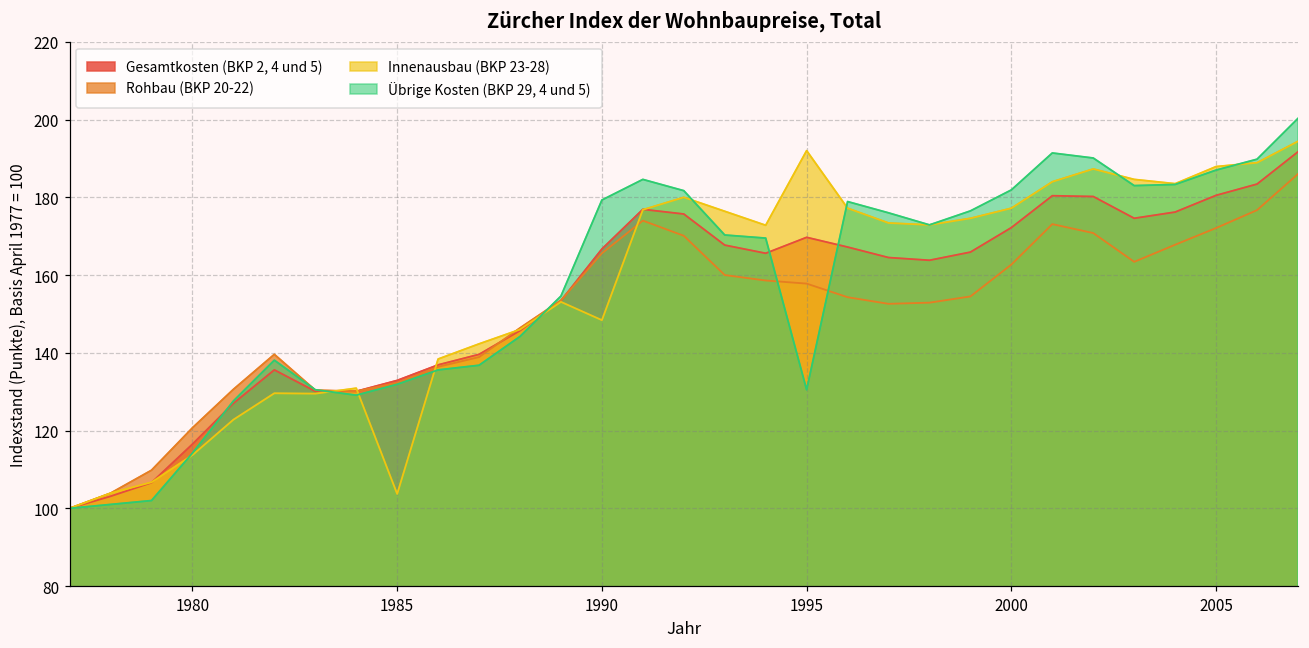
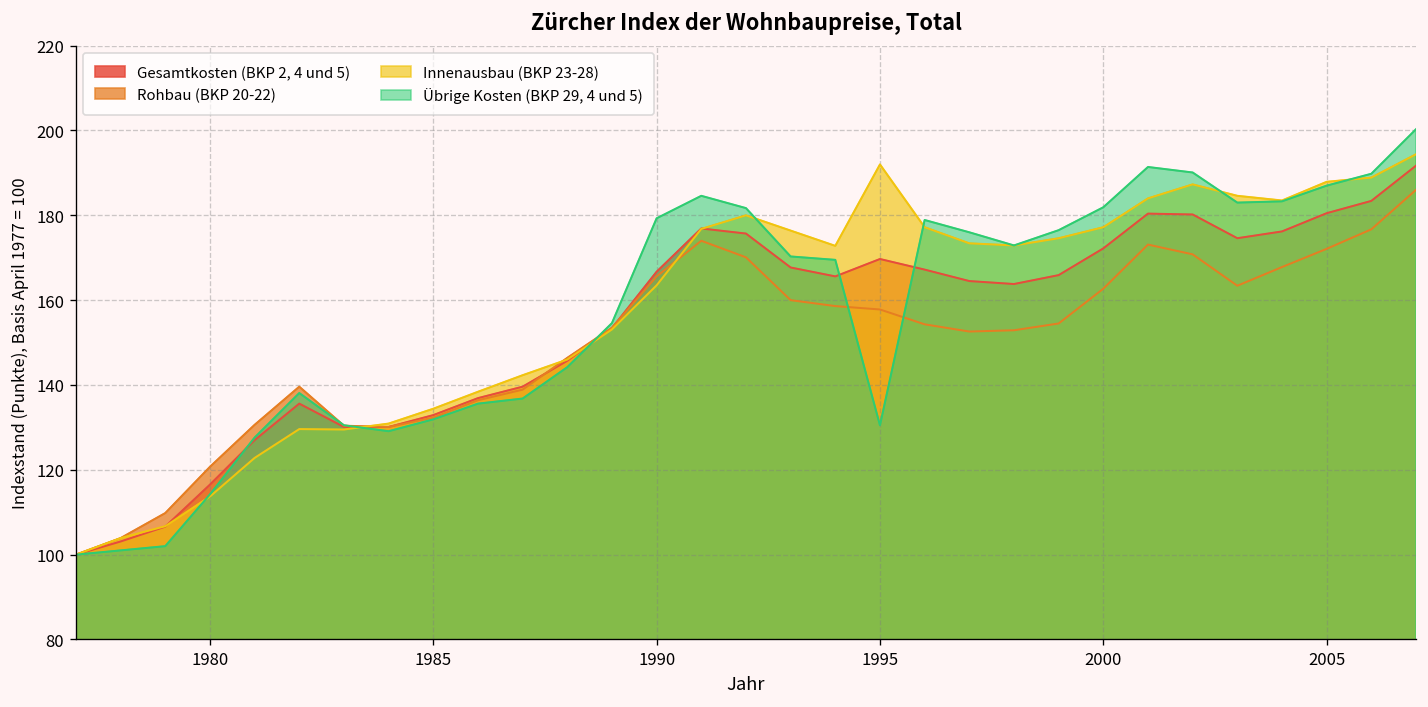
Innenausbau (BKP 23-28), 1985: 104 -> 134
Innenausbau (BKP 23-28), 1990: 148 -> 164
